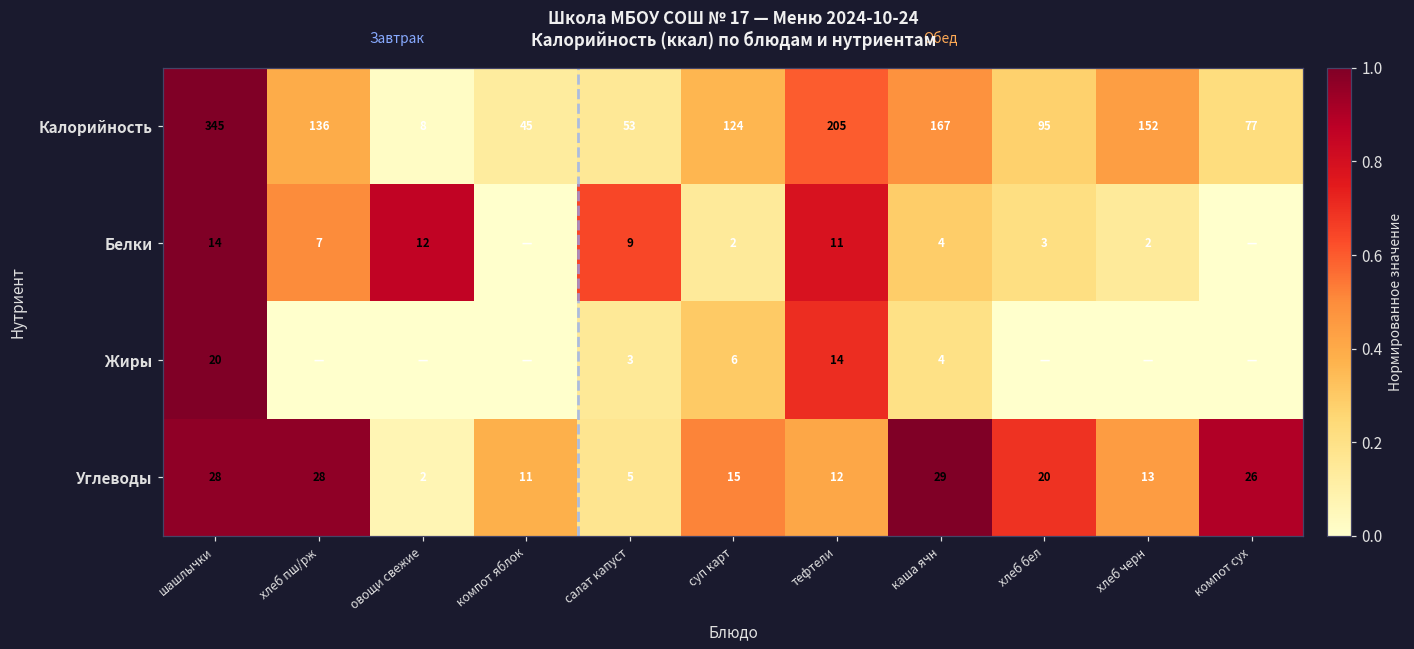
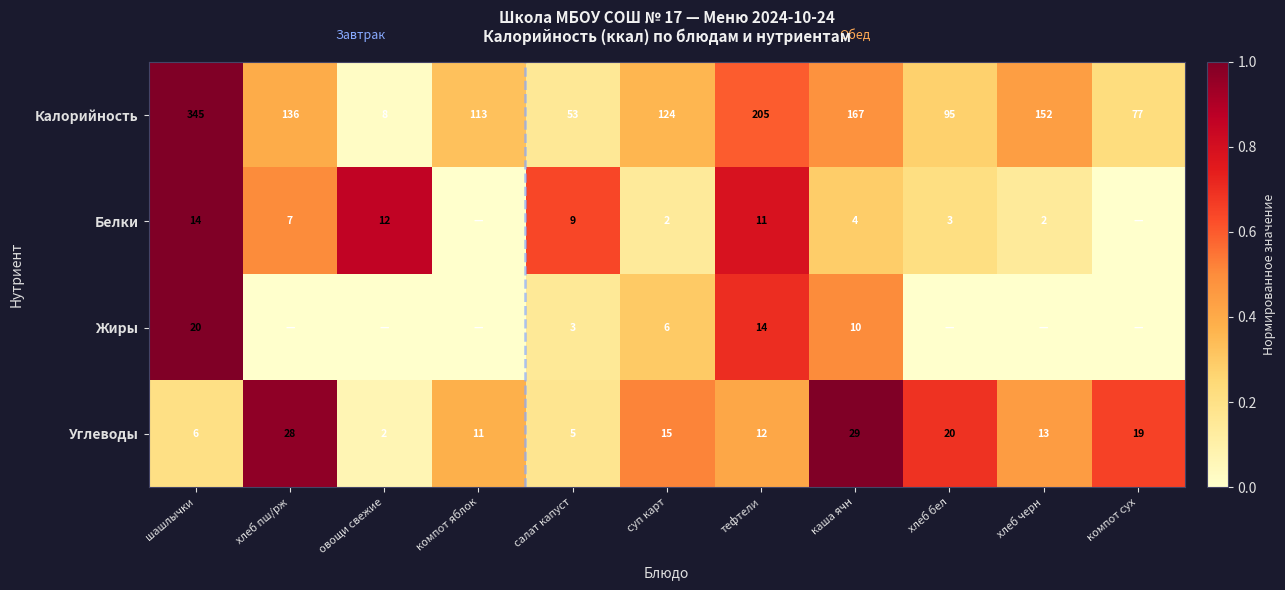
Калорийность, компот яблок: 45 -> 113
Жиры, каша ячн: 4 -> 10
Углеводы, шашлычки: 28 -> 6
Углеводы, компот сух: 26 -> 19
